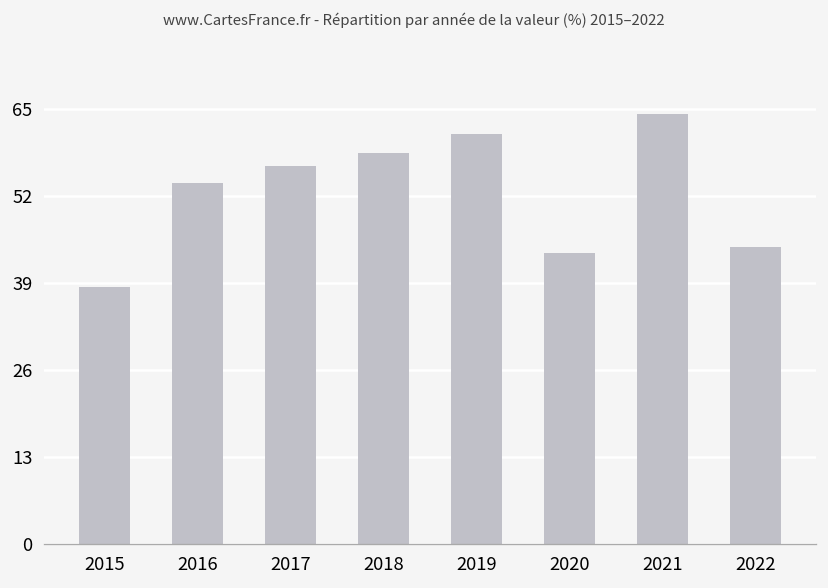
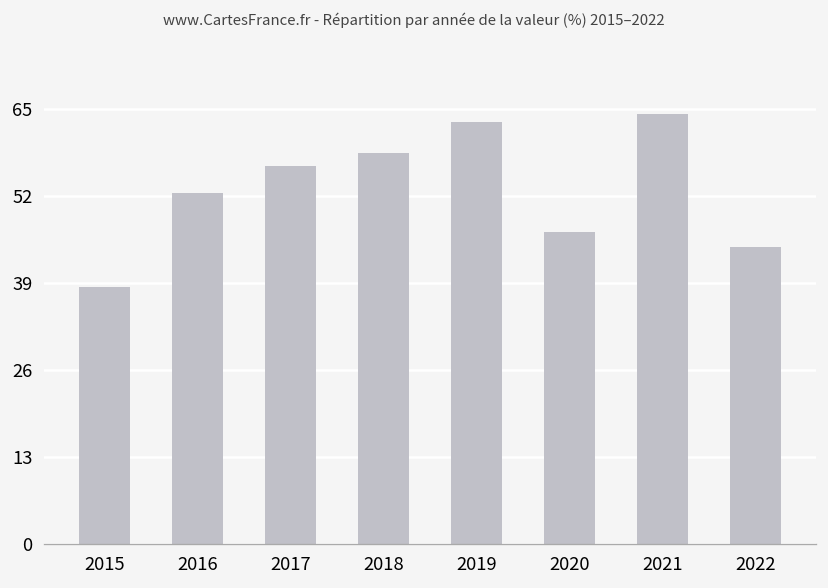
2016: 54 -> 52
2019: 61 -> 63
2020: 44 -> 47
